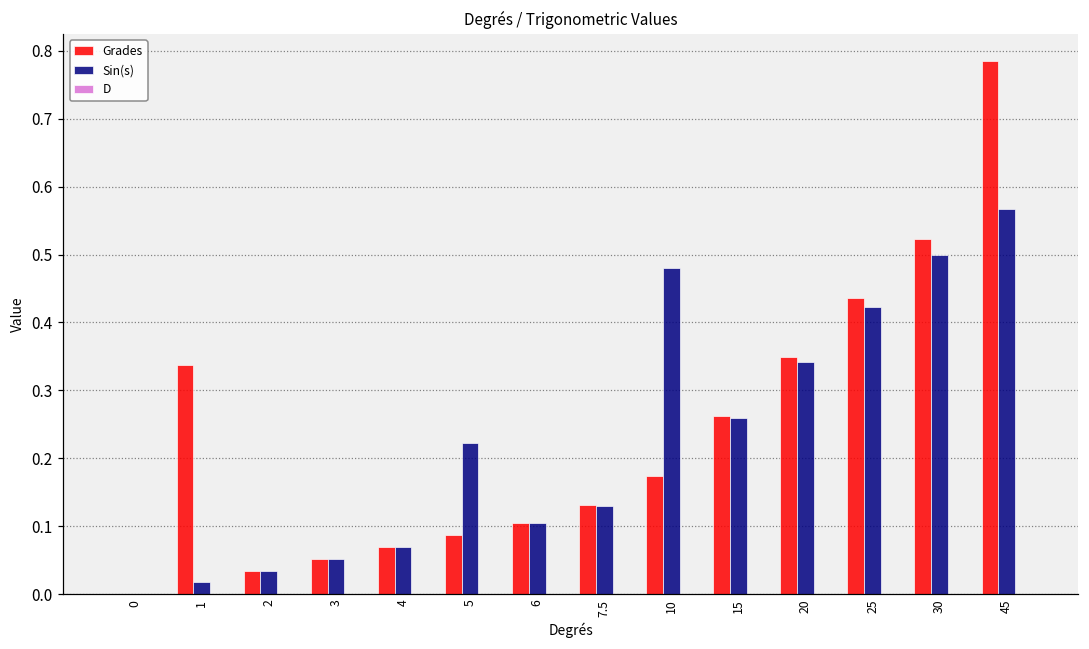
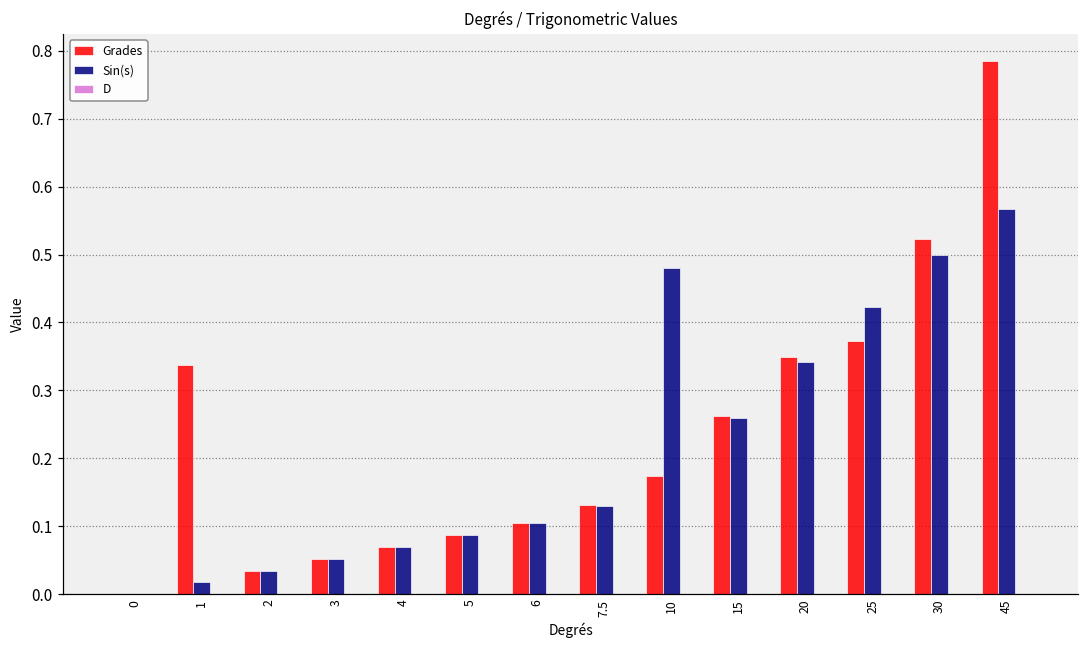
Sin(s), 5: 0.22 -> 0.09
Grades, 25: 0.44 -> 0.37
